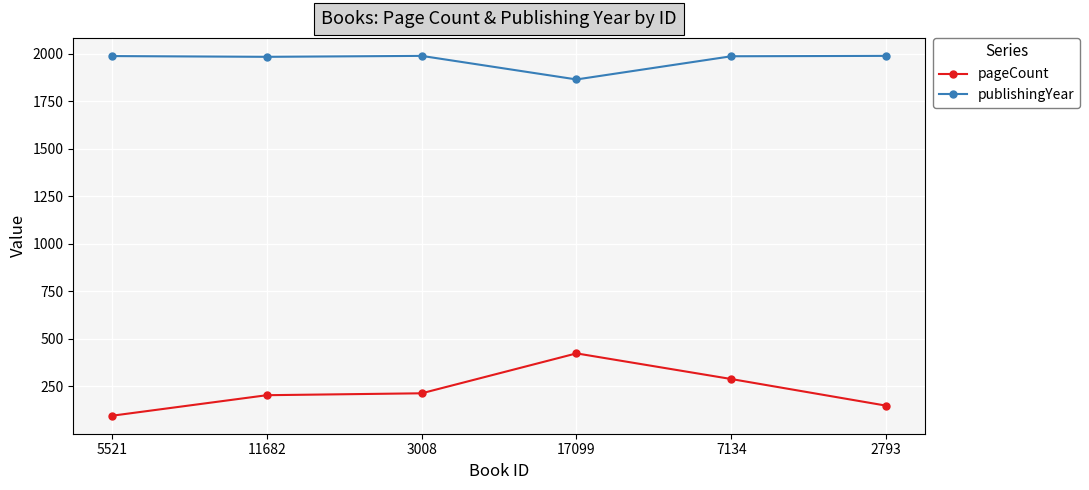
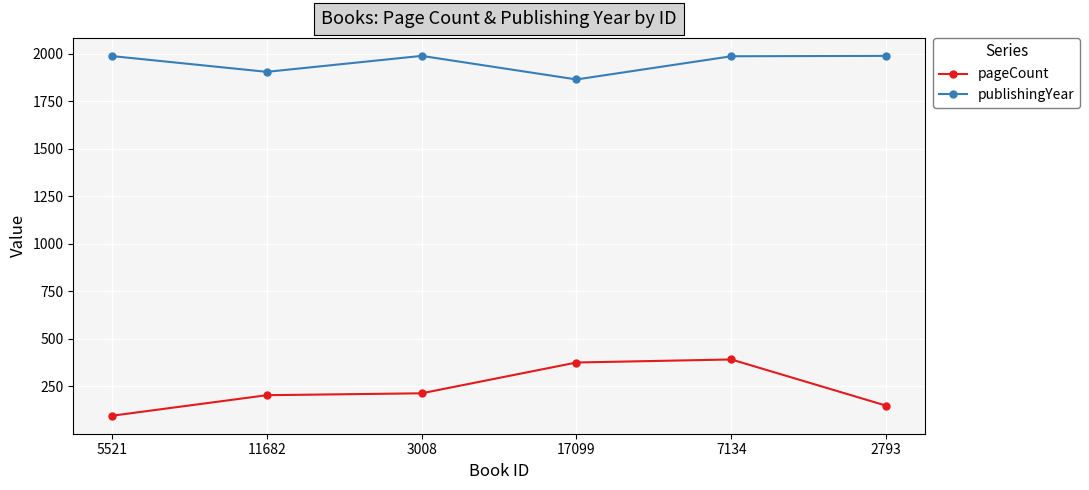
publishingYear, 11682: 1980 -> 1910
pageCount, 17099: 420 -> 380
pageCount, 7134: 290 -> 390
